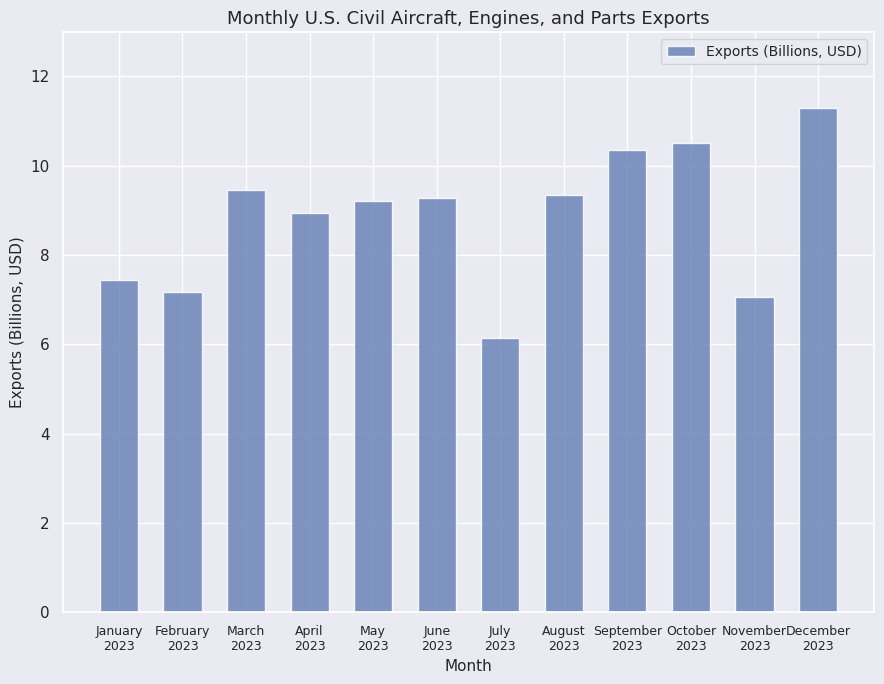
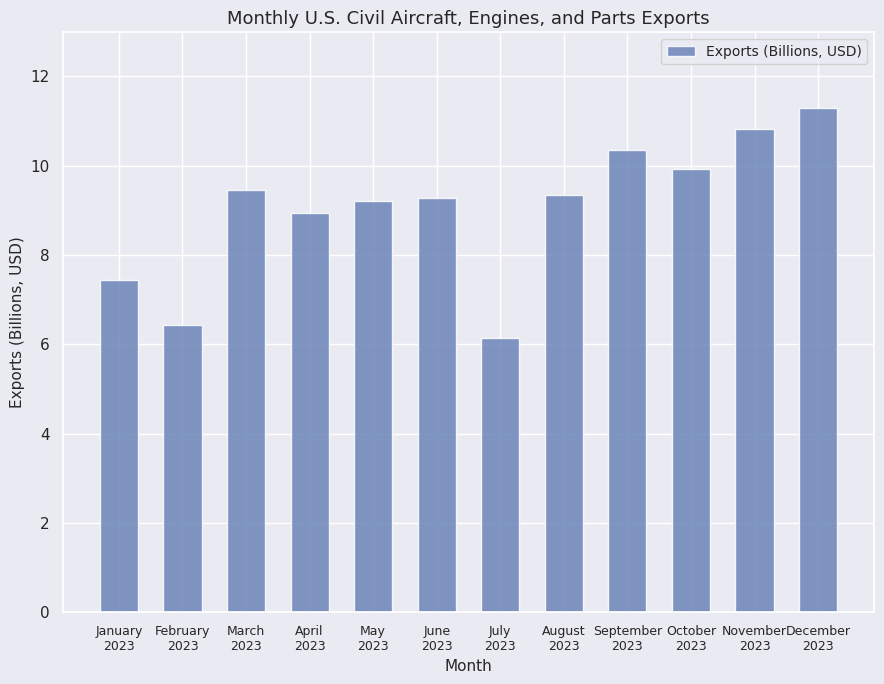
February 2023: 7.2 -> 6.4
October 2023: 10.5 -> 9.9
November 2023: 7.1 -> 10.8
